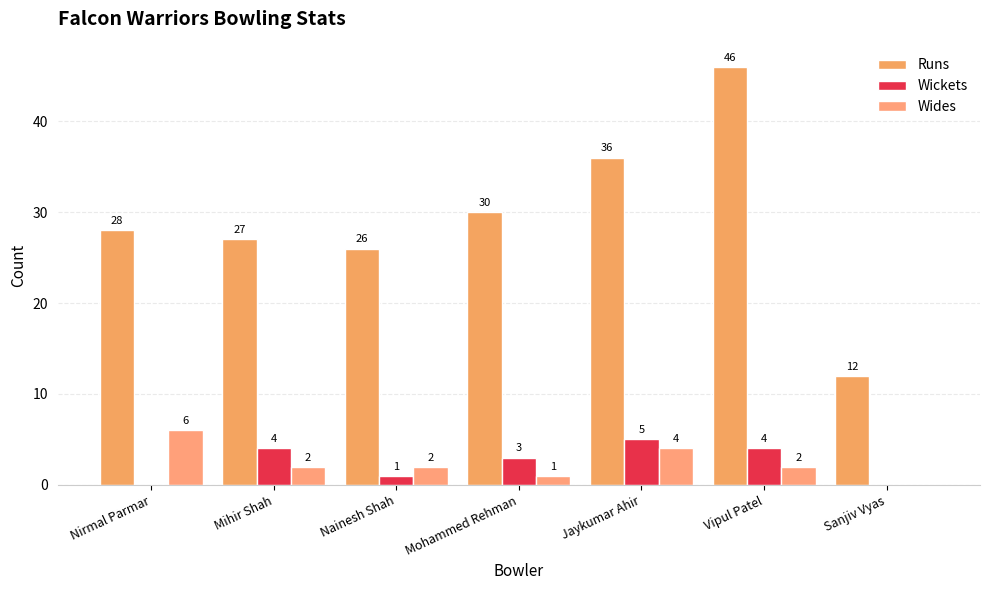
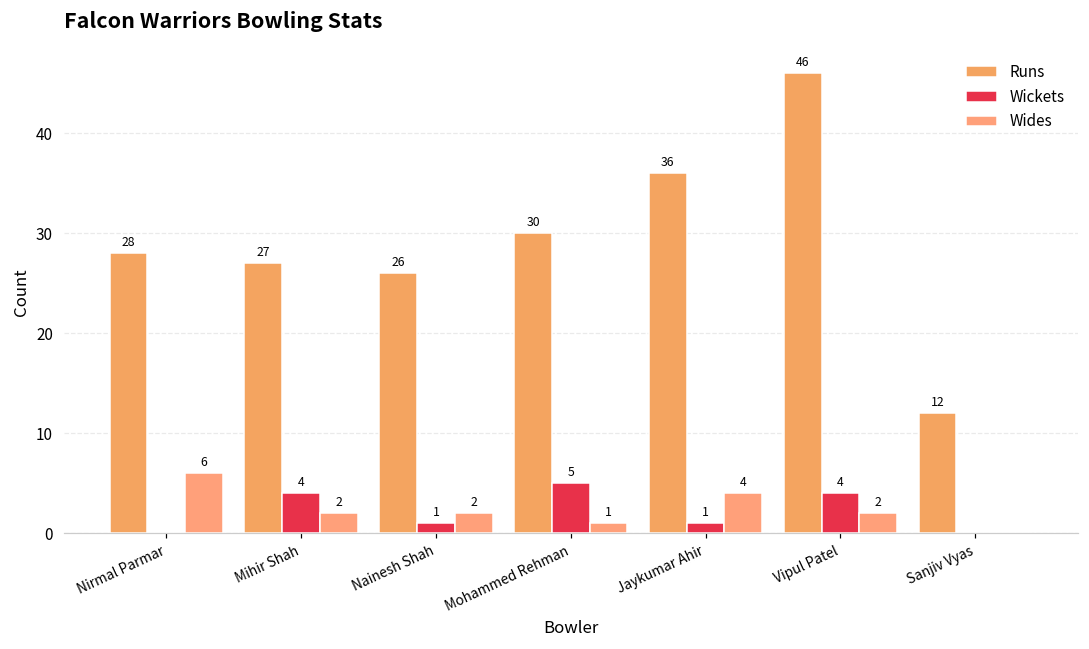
Wickets, Mohammed Rehman: 3 -> 5
Wickets, Jaykumar Ahir: 5 -> 1
